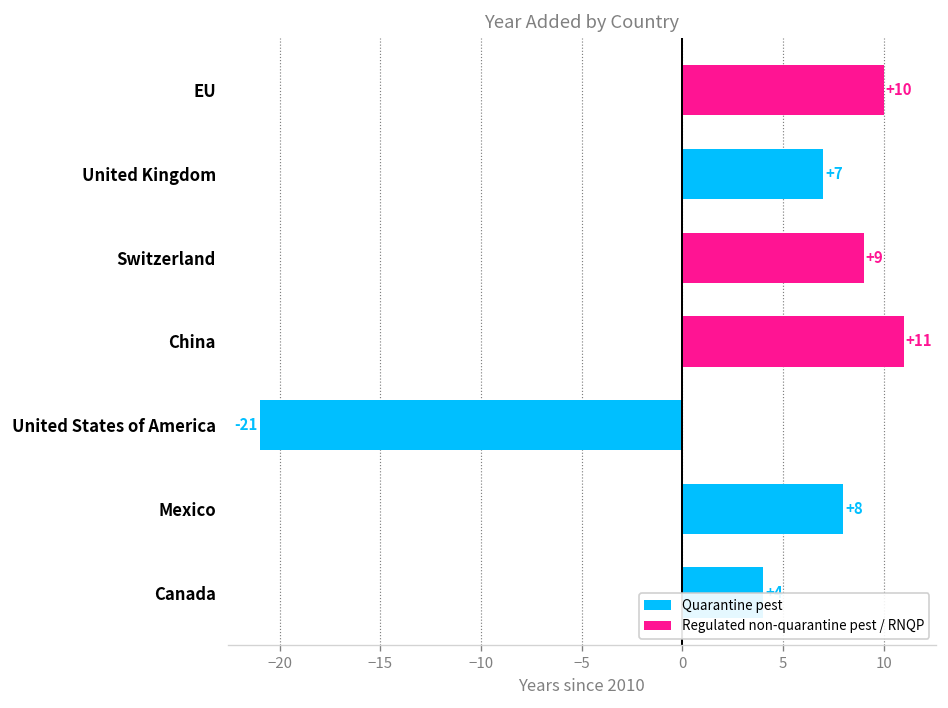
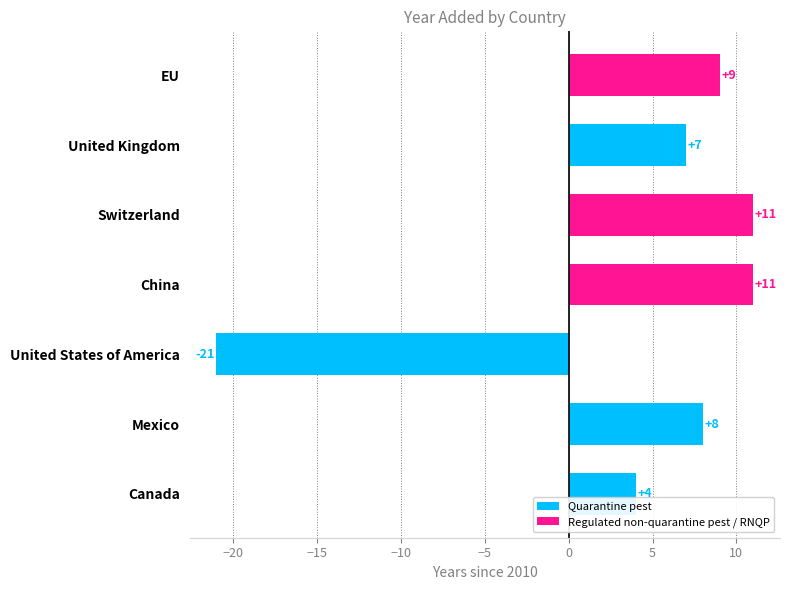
EU: +10 -> +9
Switzerland: +9 -> +11
